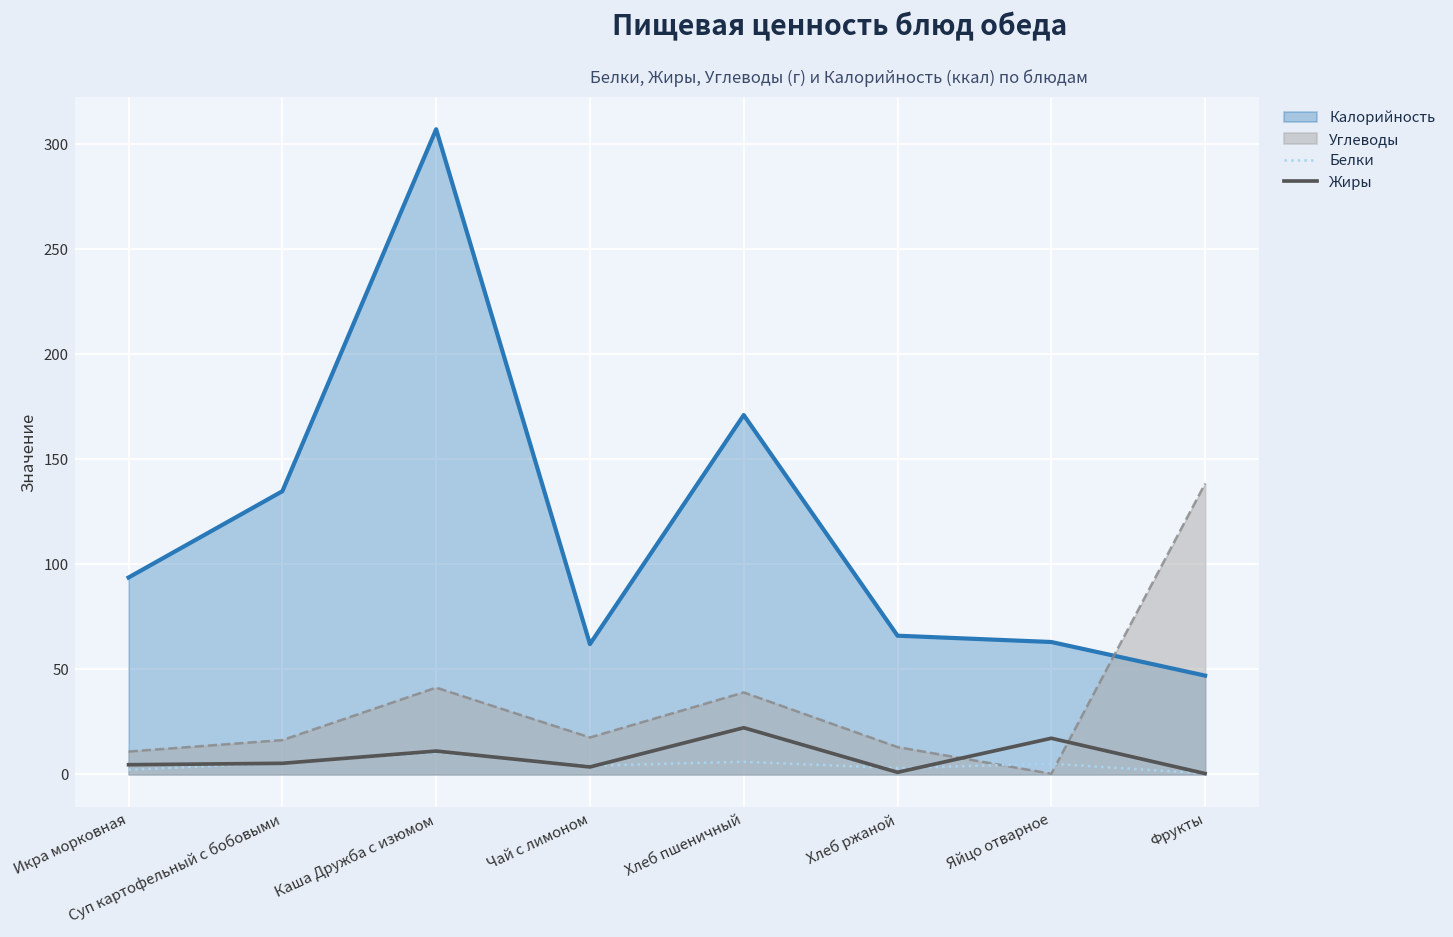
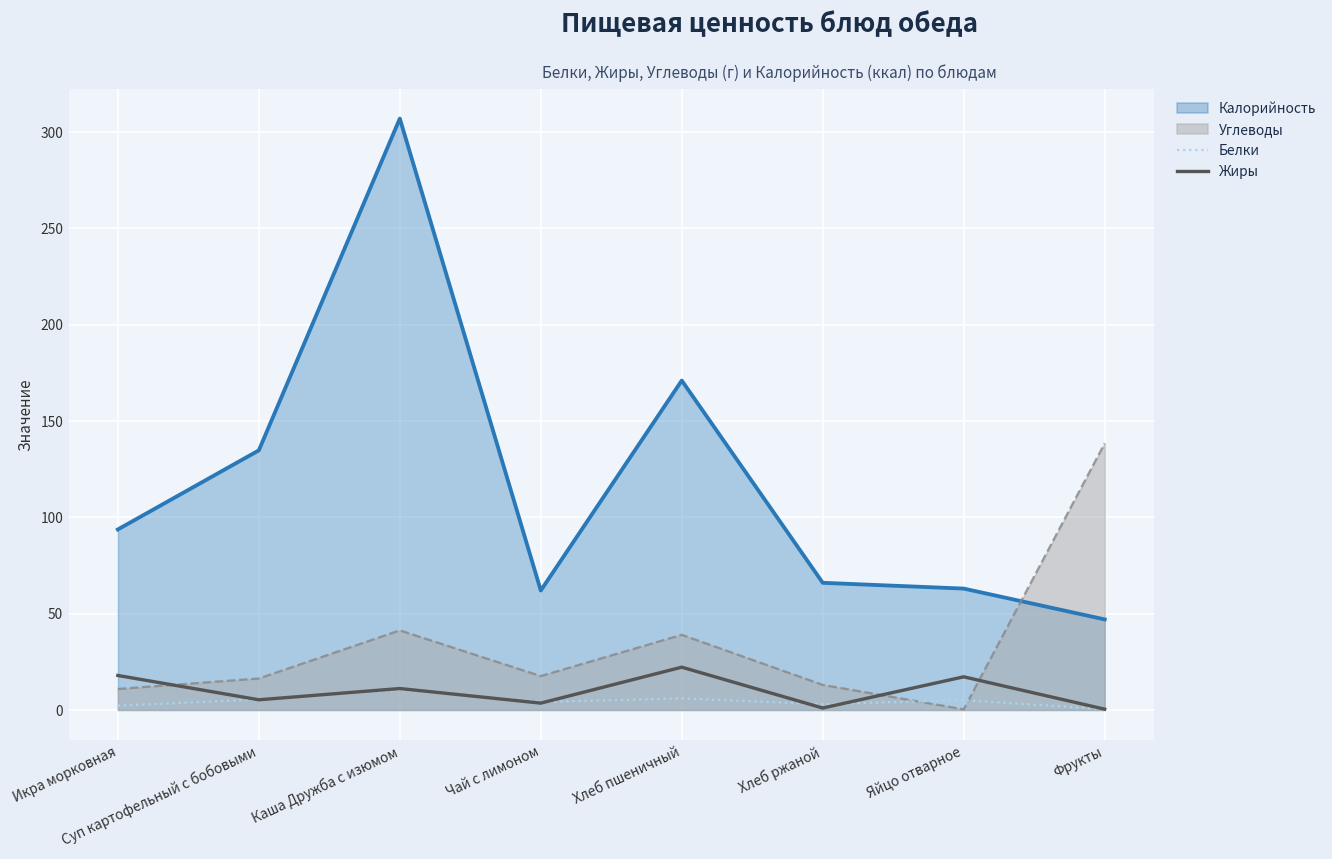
Жиры, Икра морковная: 5 -> 18
